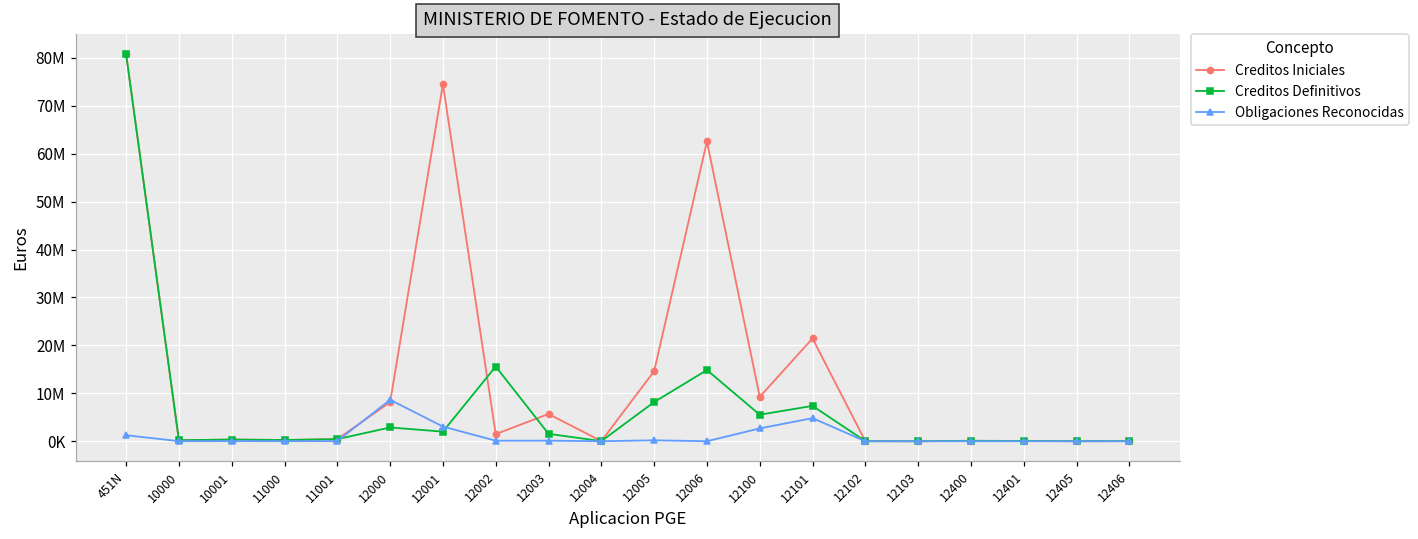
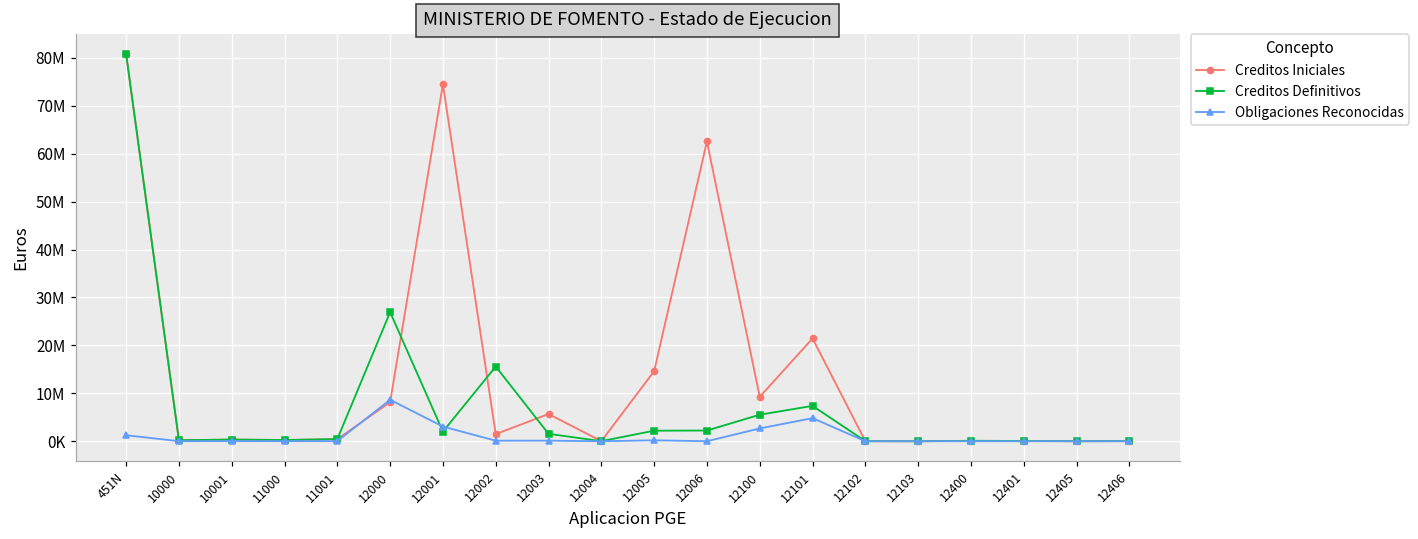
Creditos Definitivos, 12000: 3000000 -> 27000000
Creditos Definitivos, 12005: 8000000 -> 2000000
Creditos Definitivos, 12006: 15000000 -> 2000000
